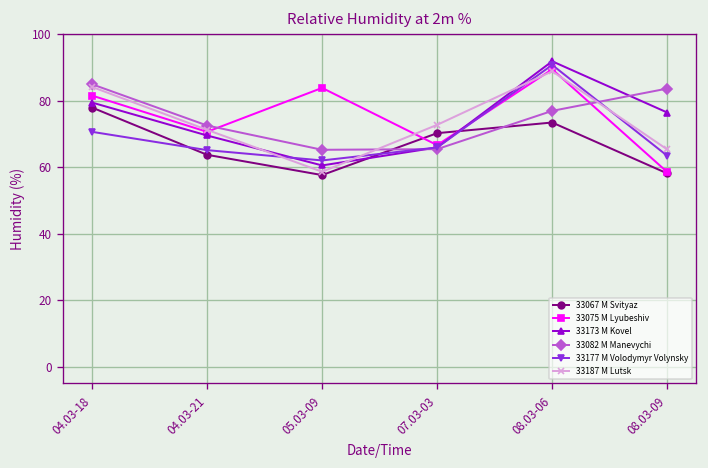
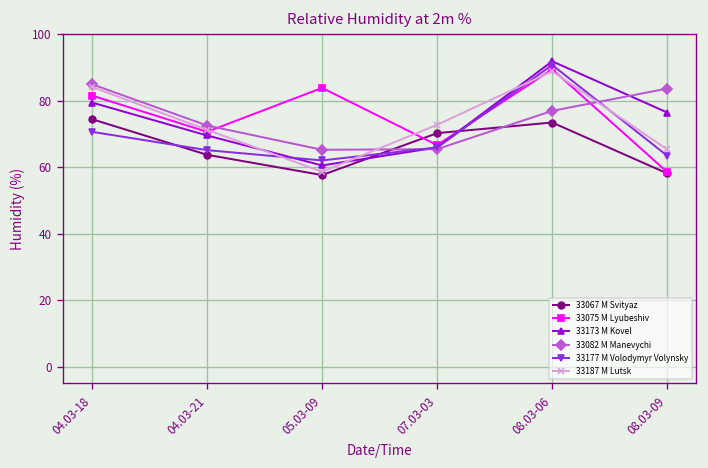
33067 M Svityaz, 04.03-18: 78 -> 74
